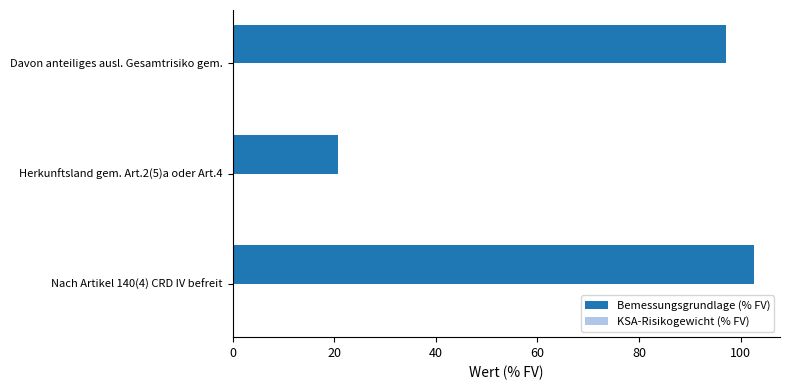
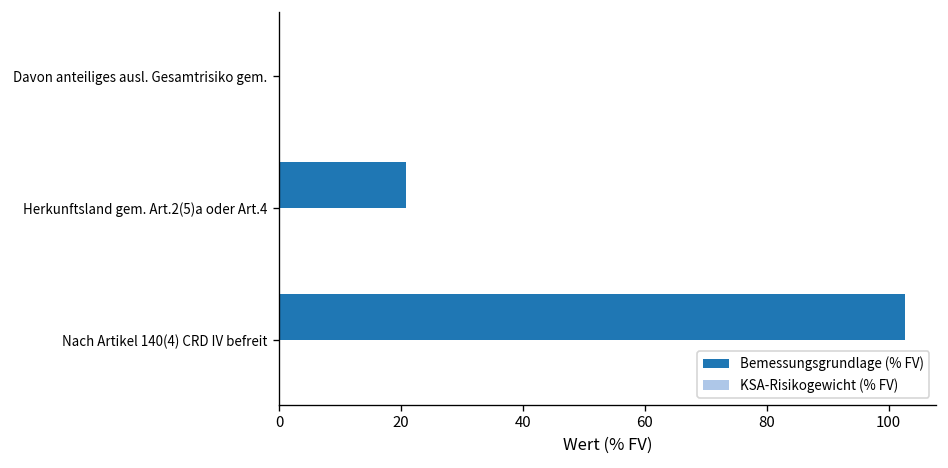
Bemessungsgrundlage (% FV), Davon anteiliges ausl. Gesamtrisiko gem.: 97 -> 0
